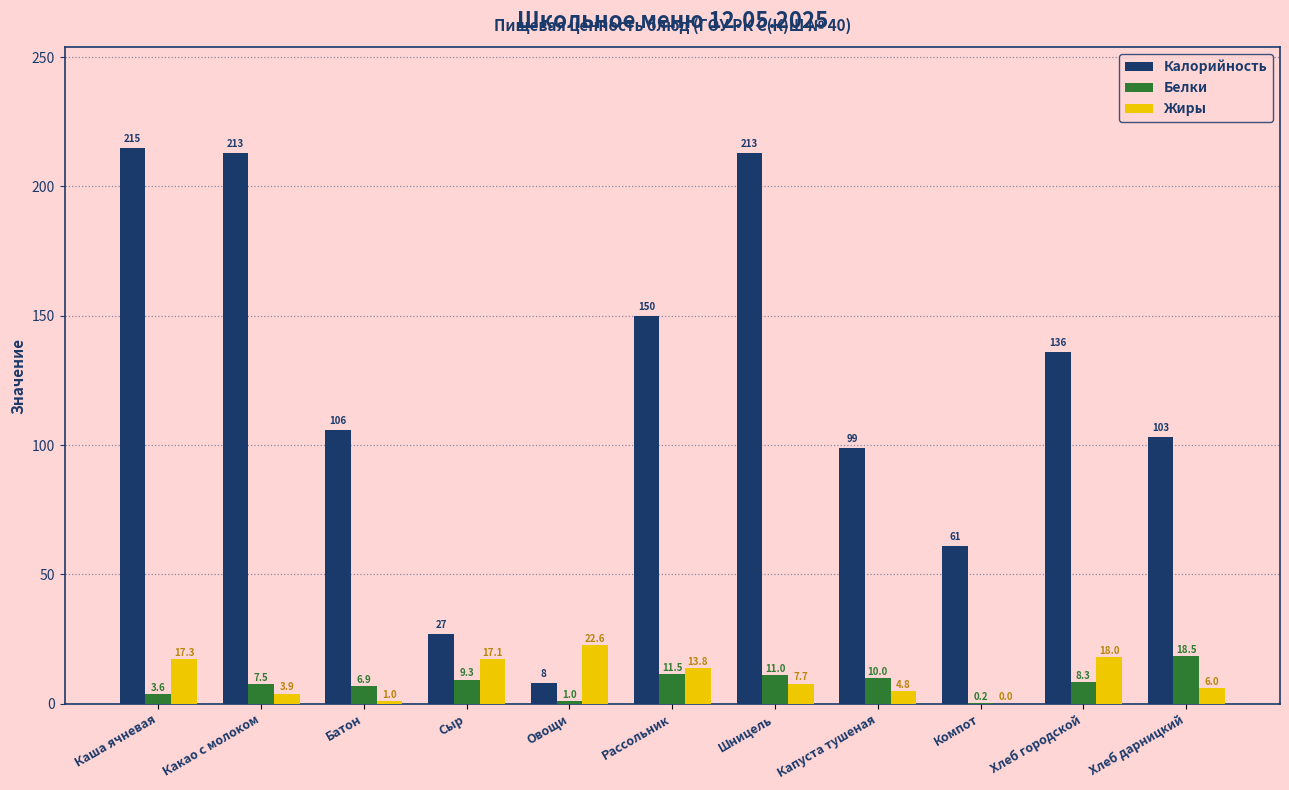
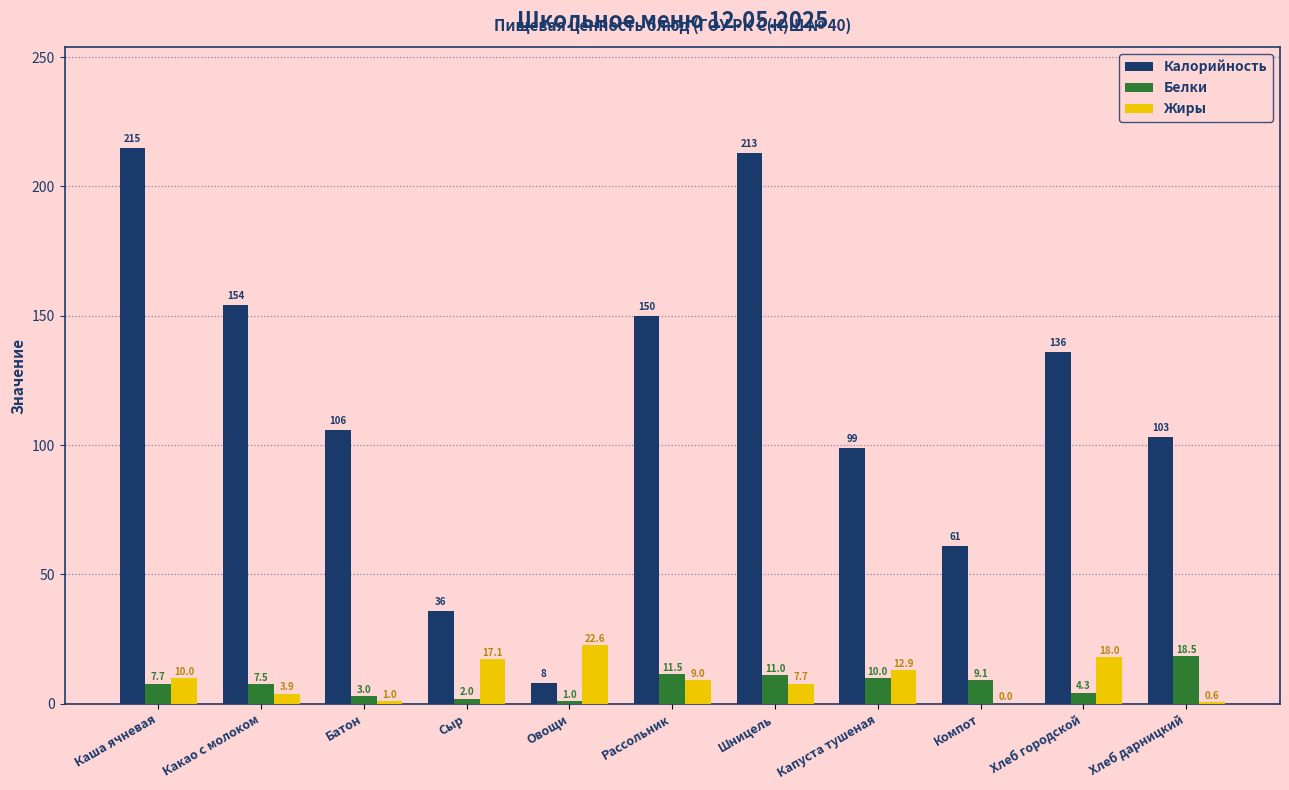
Белки, Каша ячневая: 3.6 -> 7.7
Жиры, Каша ячневая: 17.3 -> 10.0
Калорийность, Какао с молоком: 213 -> 154
Белки, Батон: 6.9 -> 3.0
Калорийность, Сыр: 27 -> 36
Белки, Сыр: 9.3 -> 2.0
Жиры, Рассольник: 13.8 -> 9.0
Жиры, Капуста тушеная: 4.8 -> 12.9
Белки, Компот: 0.2 -> 9.1
Белки, Хлеб городской: 8.3 -> 4.3
Жиры, Хлеб дарницкий: 6.0 -> 0.6
